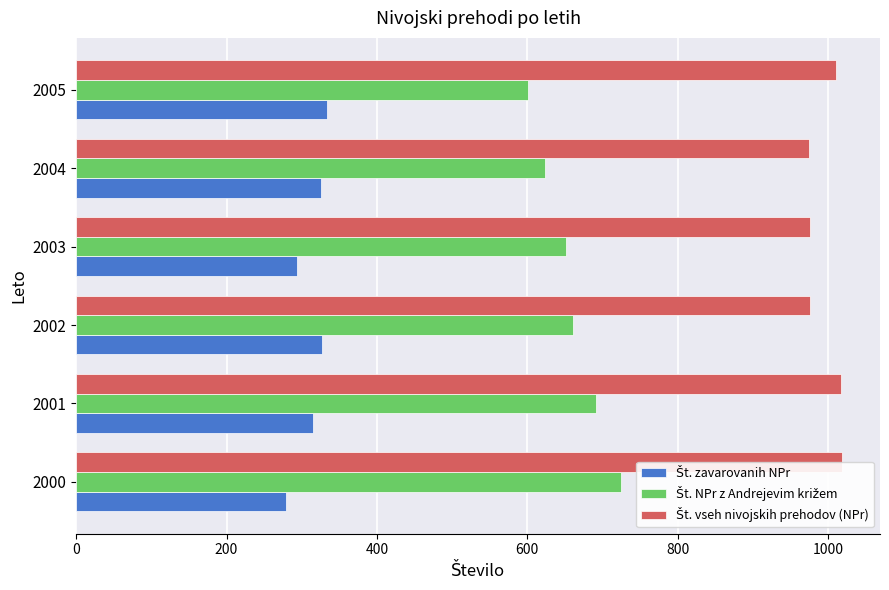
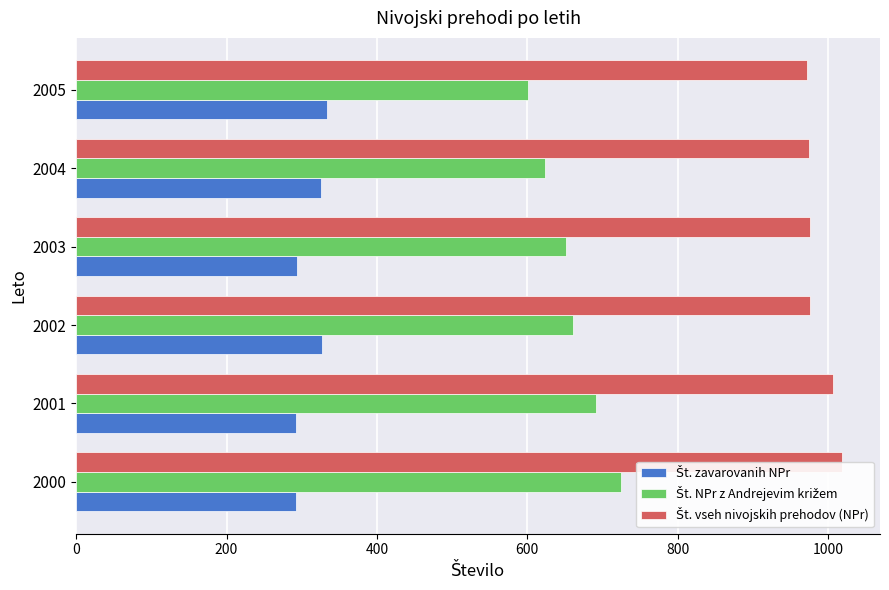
Št. vseh nivojskih prehodov (NPr), 2005: 1010 -> 970
Št. vseh nivojskih prehodov (NPr), 2001: 1020 -> 1010
Št. zavarovanih NPr, 2001: 320 -> 290
Št. zavarovanih NPr, 2000: 280 -> 290
